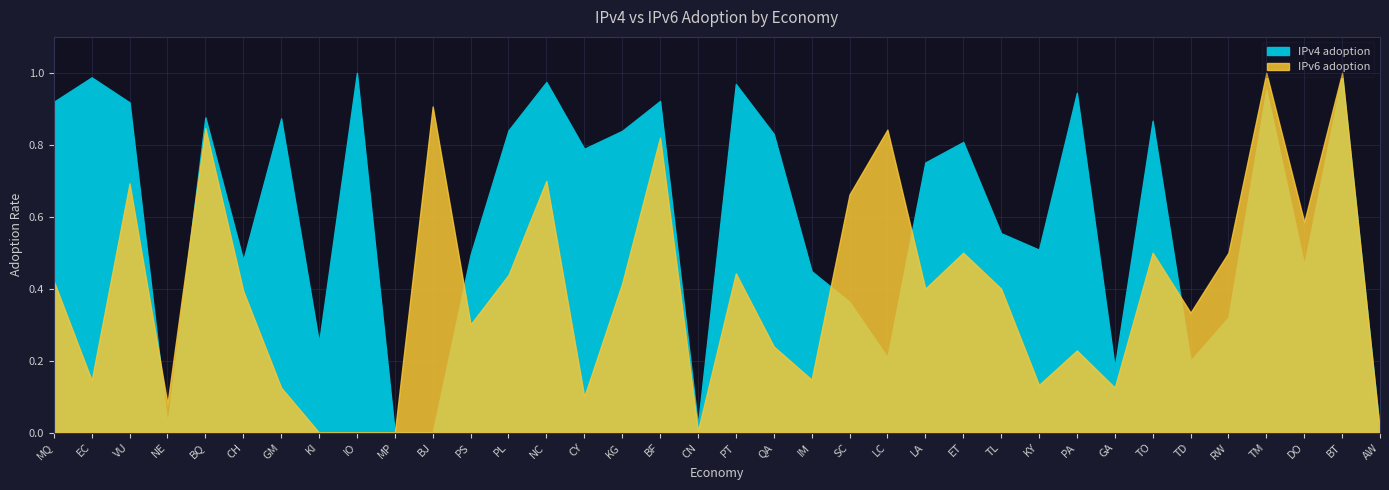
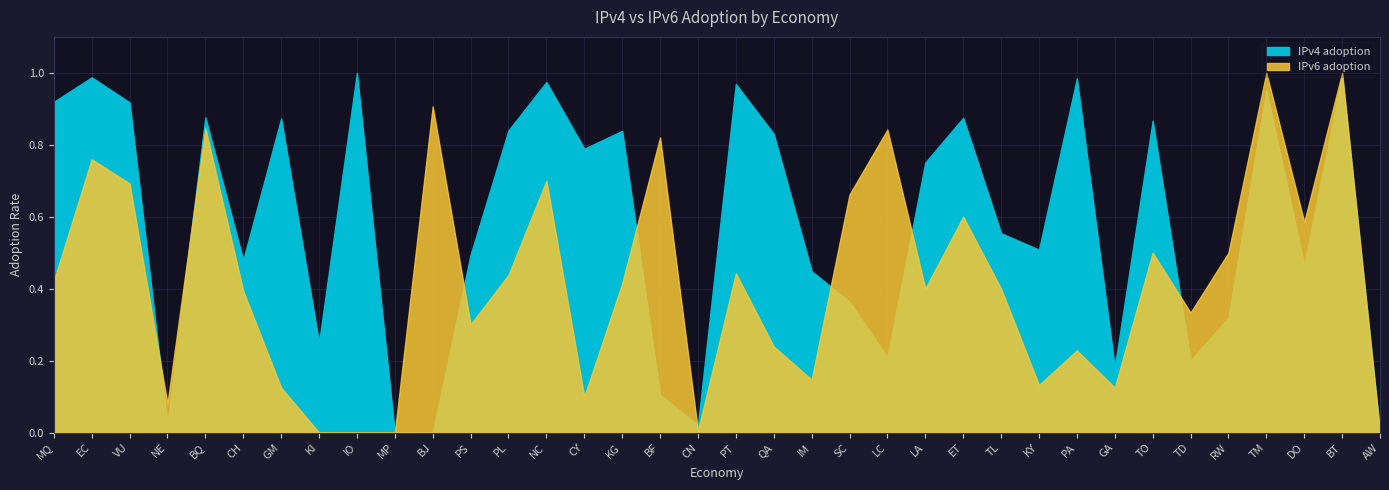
IPv6 adoption, EC: 0.15 -> 0.76
IPv4 adoption, BF: 0.92 -> 0.10
IPv4 adoption, ET: 0.81 -> 0.88
IPv6 adoption, ET: 0.5 -> 0.6
IPv4 adoption, PA: 0.94 -> 0.98
